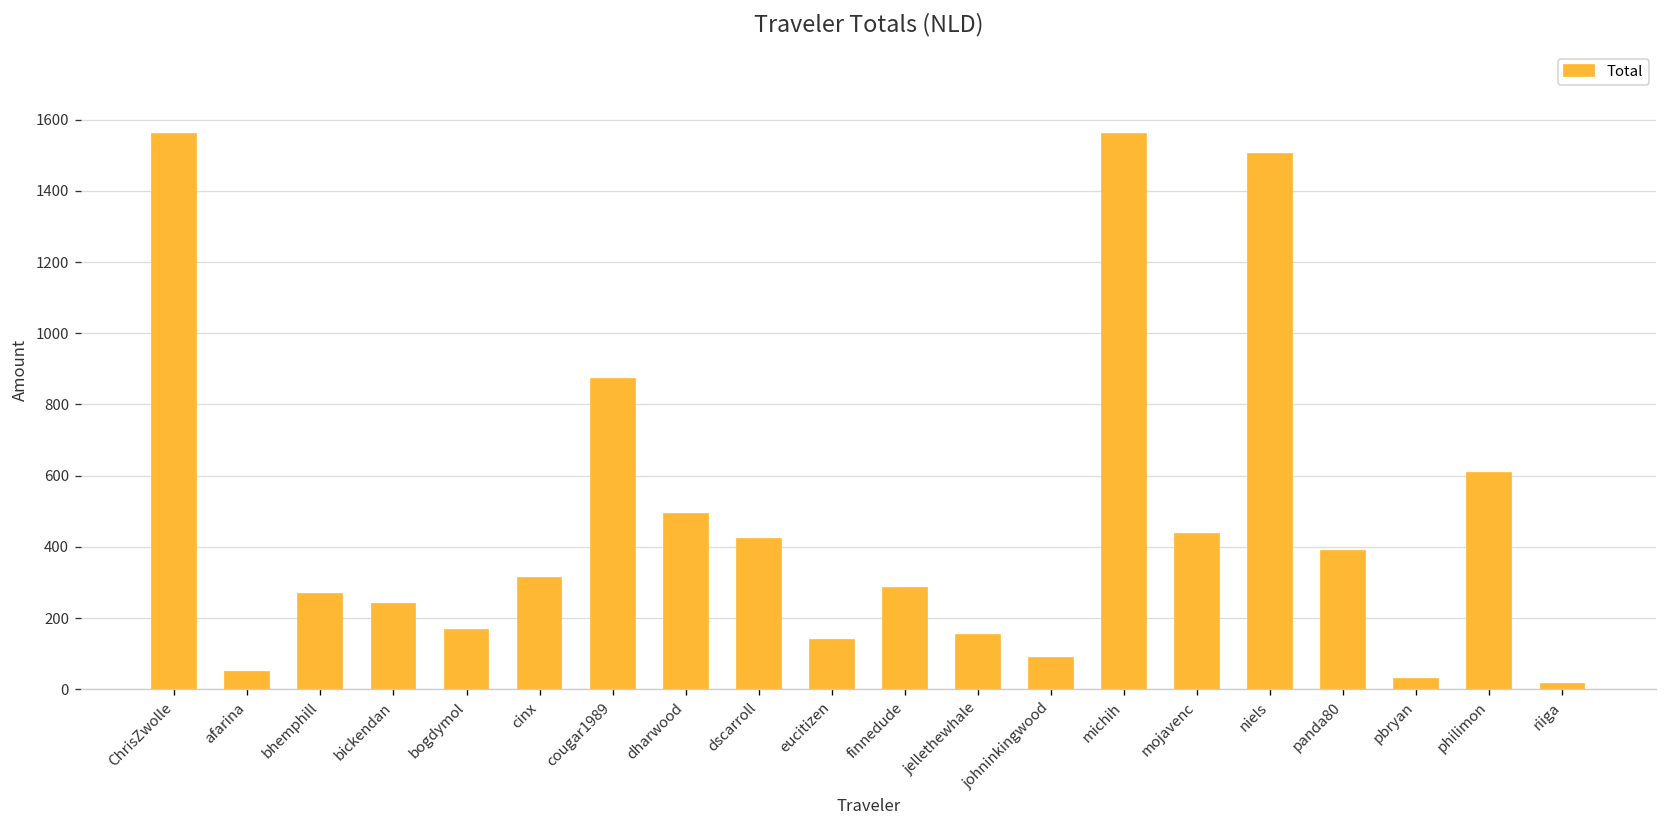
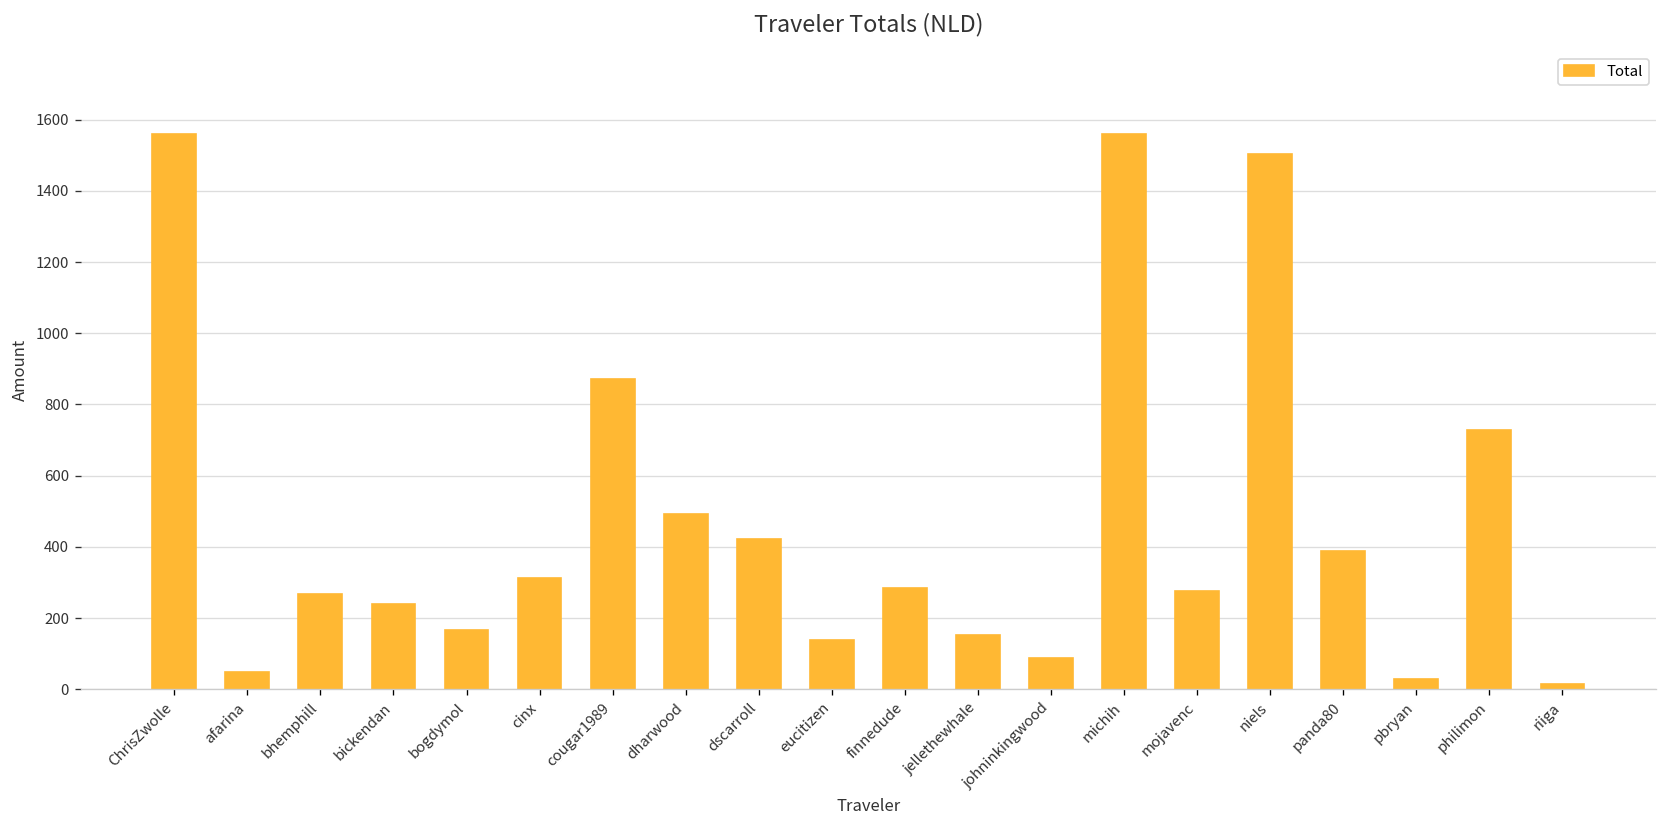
mojavenc: 440 -> 270
philimon: 610 -> 730
